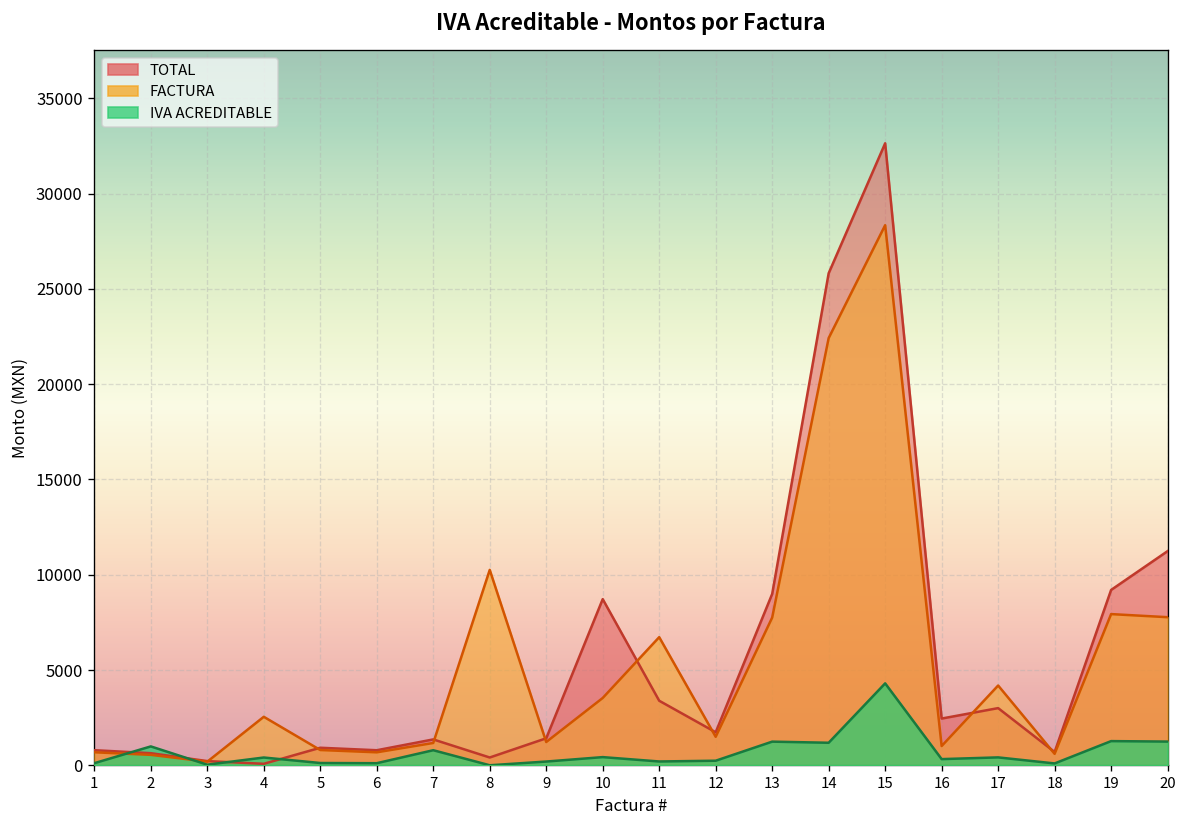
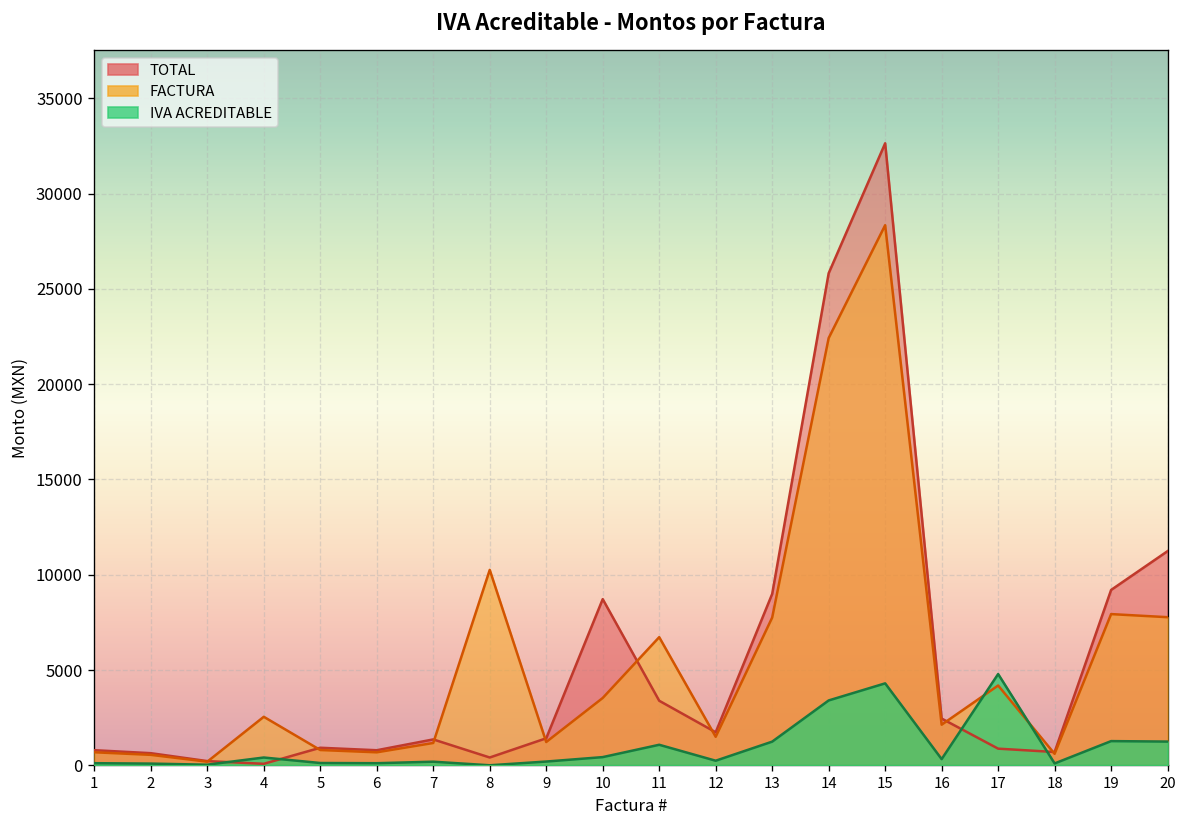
IVA ACREDITABLE, 2: 1000 -> 100
IVA ACREDITABLE, 7: 800 -> 200
IVA ACREDITABLE, 11: 200 -> 1100
IVA ACREDITABLE, 14: 1200 -> 3400
FACTURA, 16: 1000 -> 2100
TOTAL, 17: 3000 -> 900
IVA ACREDITABLE, 17: 400 -> 4800
